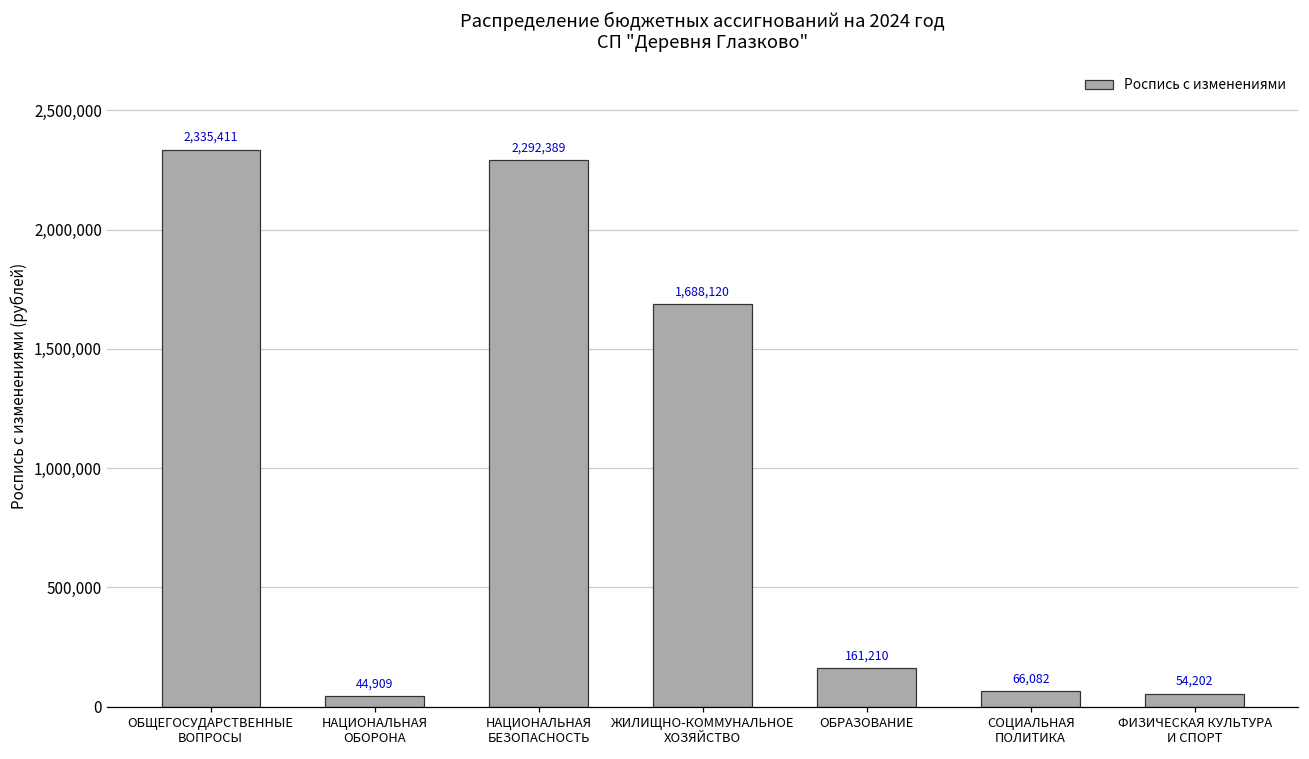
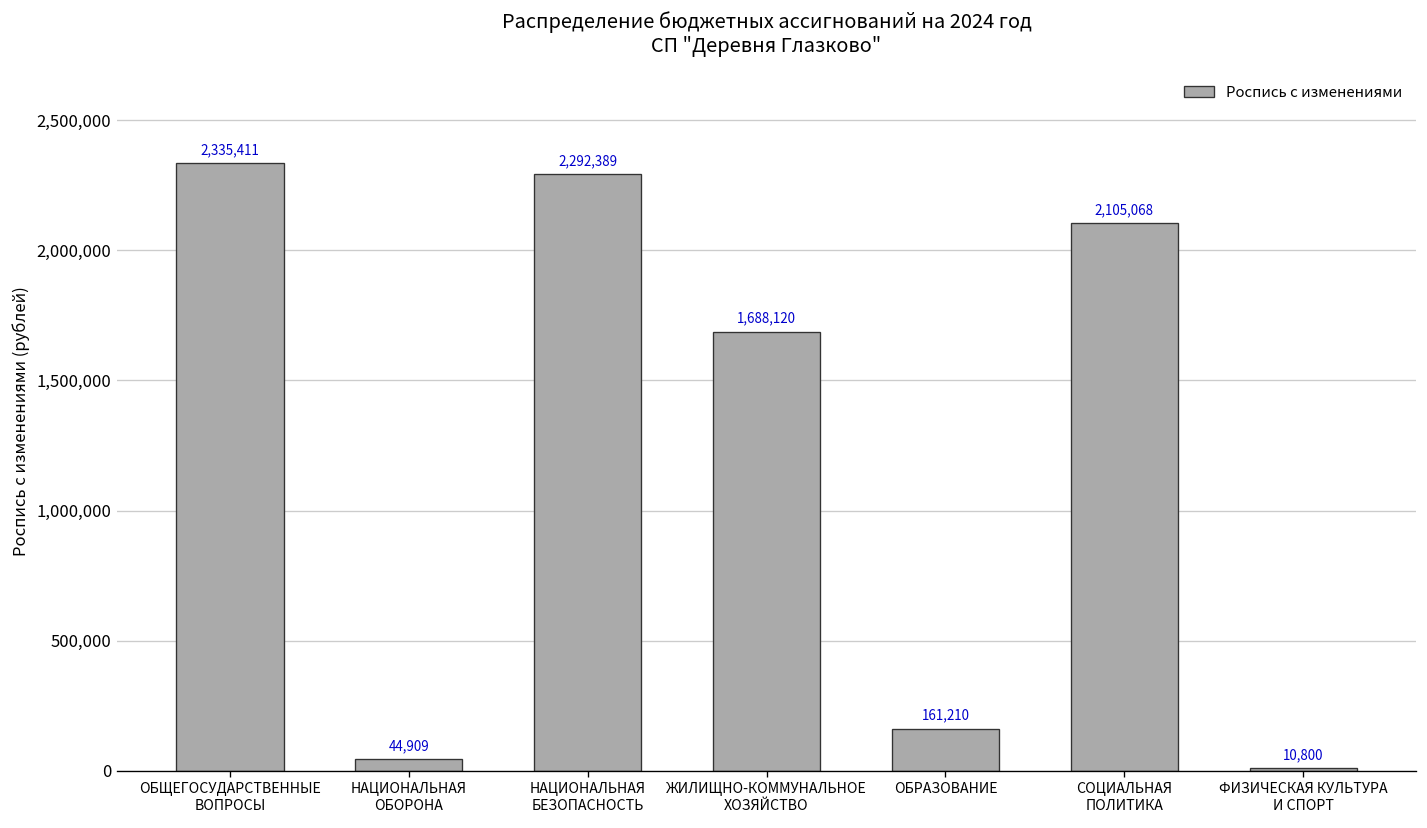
СОЦИАЛЬНАЯ ПОЛИТИКА: 66,082 -> 2,105,068
ФИЗИЧЕСКАЯ КУЛЬТУРА И СПОРТ: 54,202 -> 10,800
